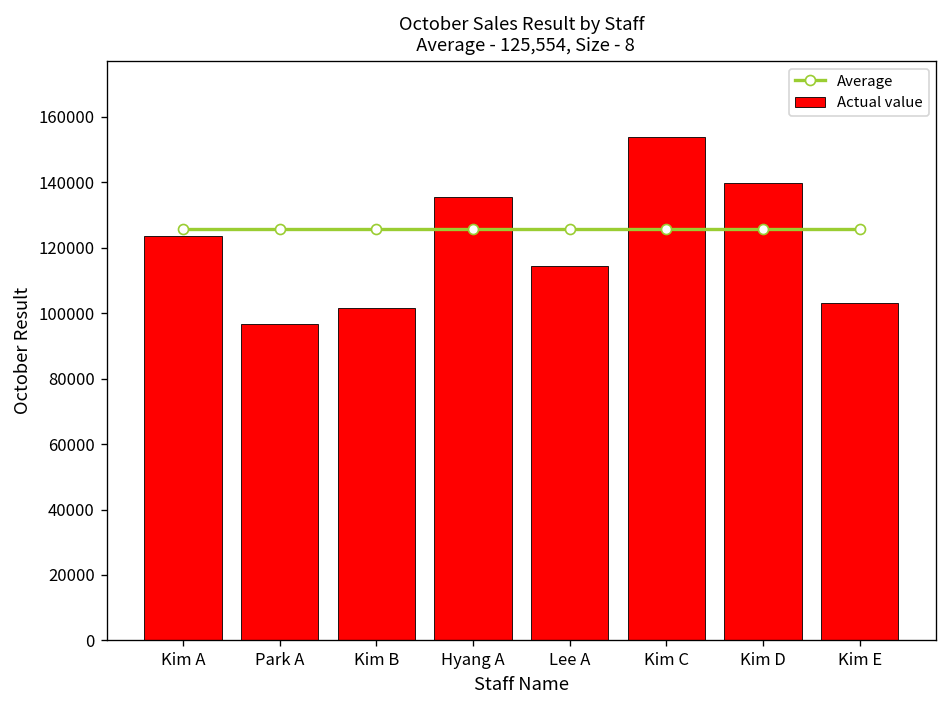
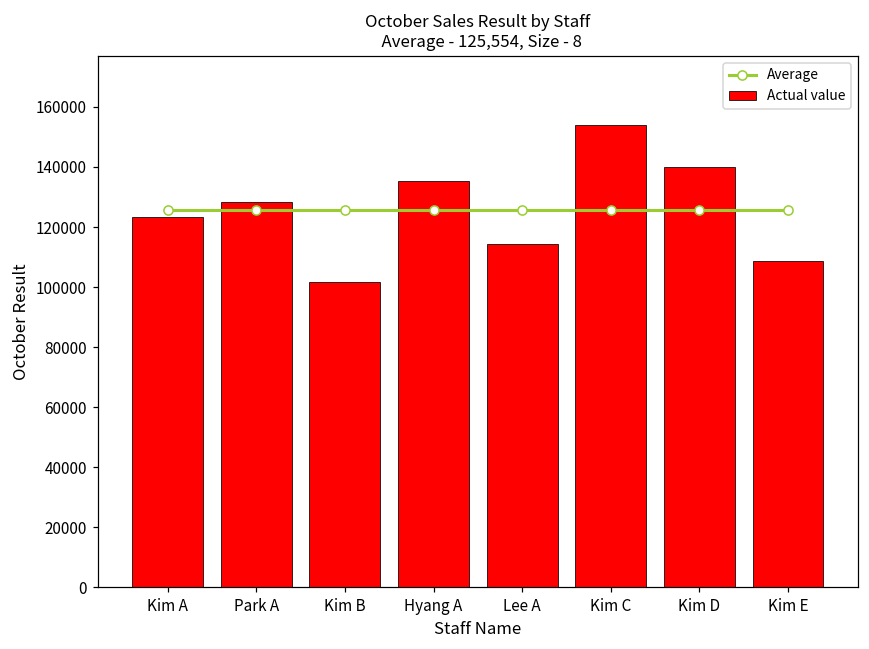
Actual value, Park A: 97000 -> 128000
Actual value, Kim E: 103000 -> 109000
